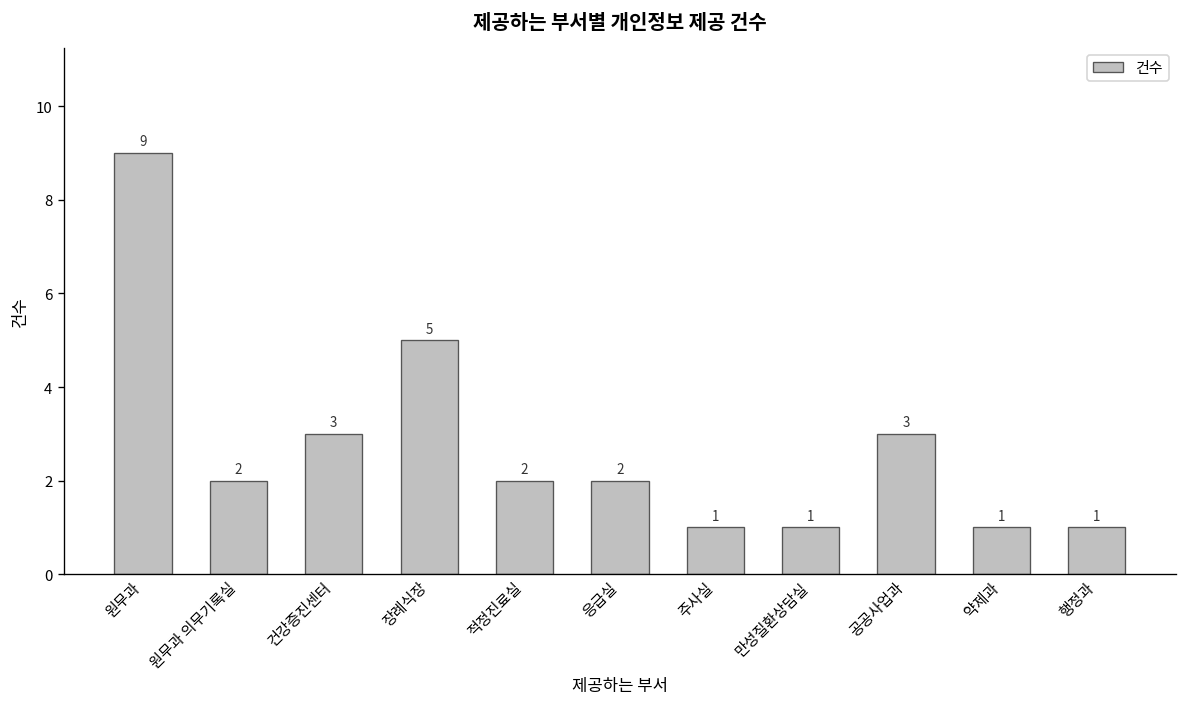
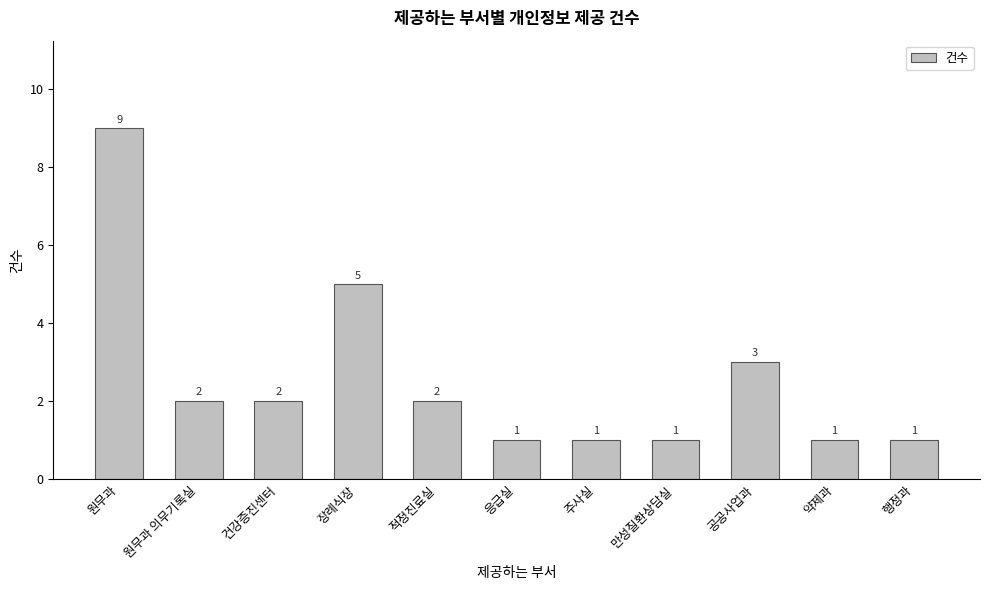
건강증진센터: 3 -> 2
응급실: 2 -> 1
